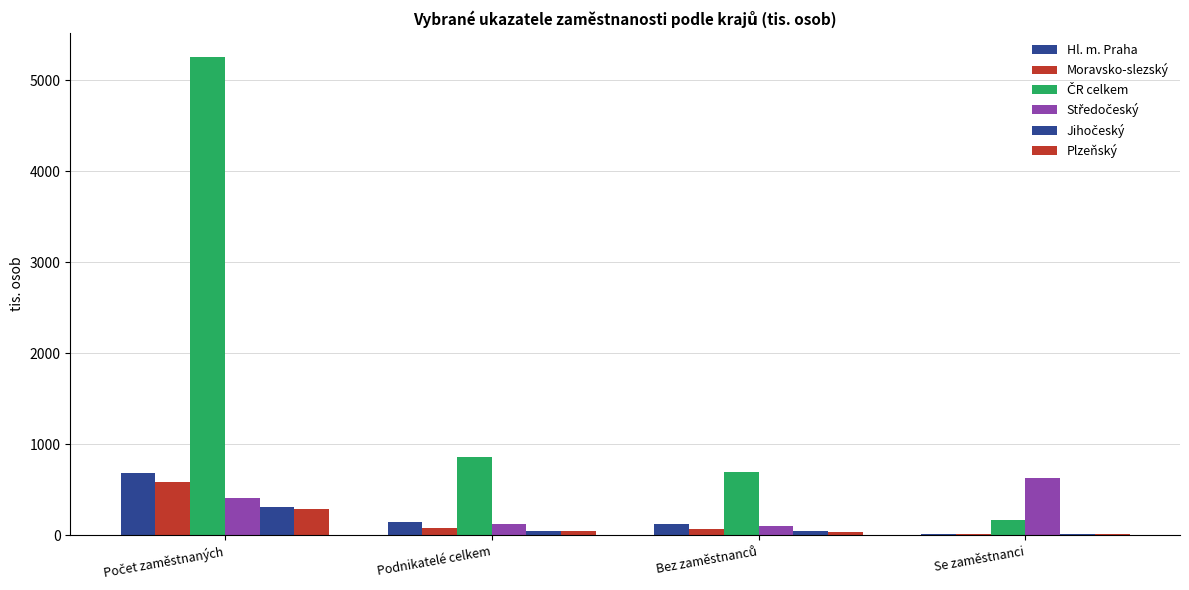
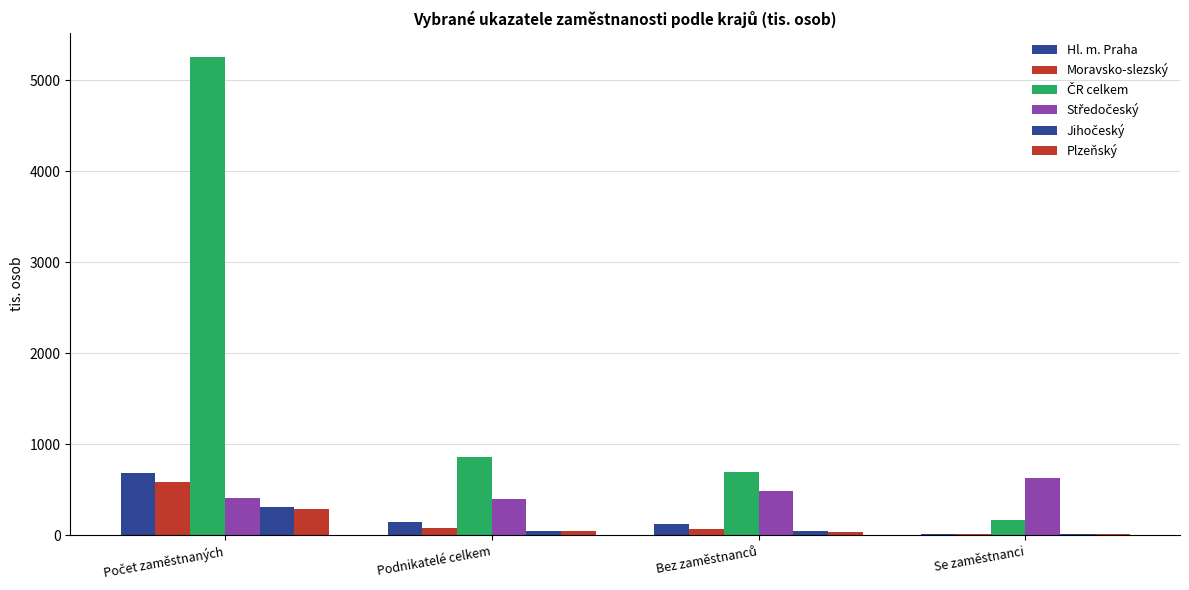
Středočeský, Podnikatelé celkem: 100 -> 400
Středočeský, Bez zaměstnanců: 100 -> 500
